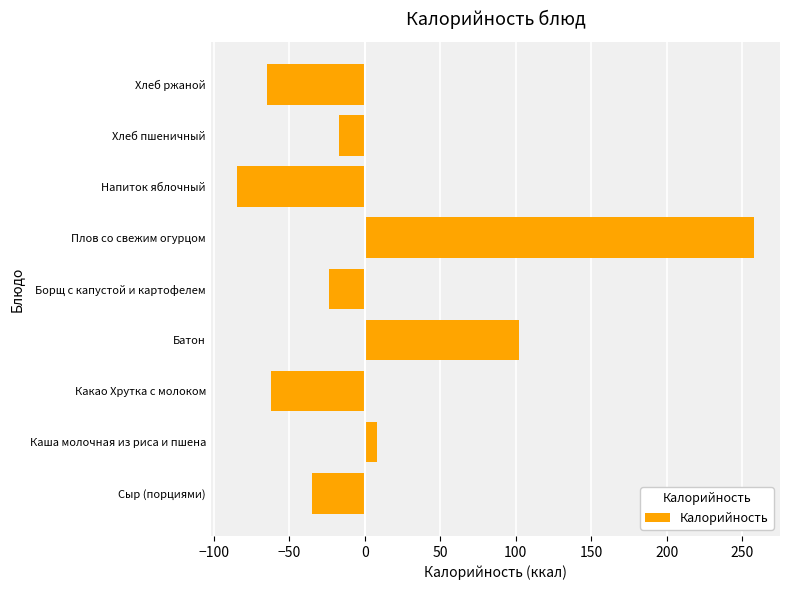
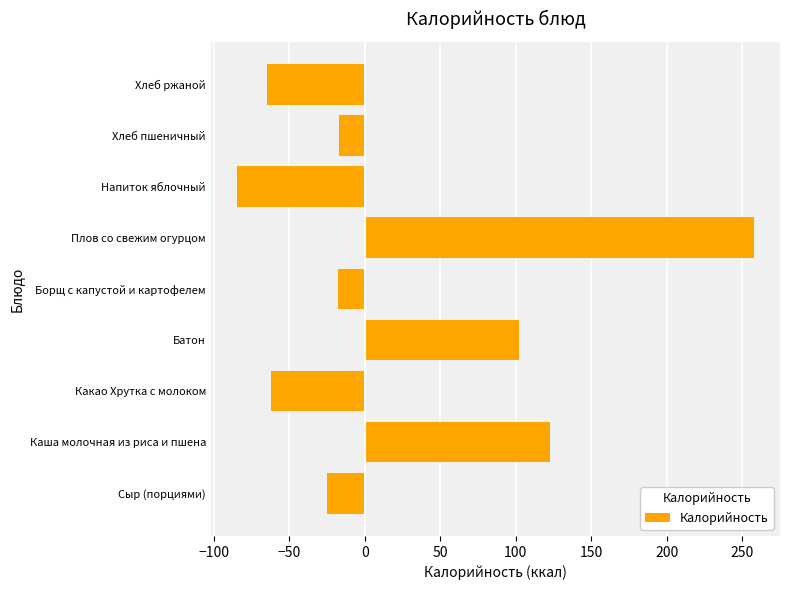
Борщ с капустой и картофелем: -24 -> -18
Каша молочная из риса и пшена: 8 -> 123
Сыр (порциями): -35 -> -25
